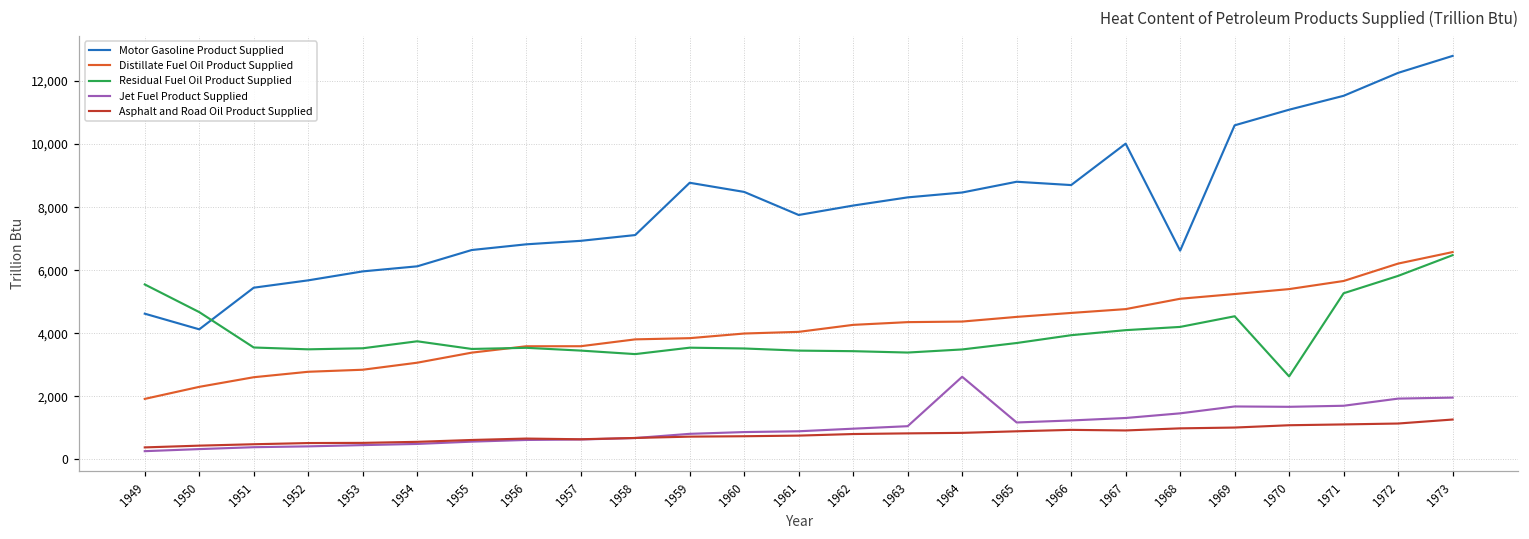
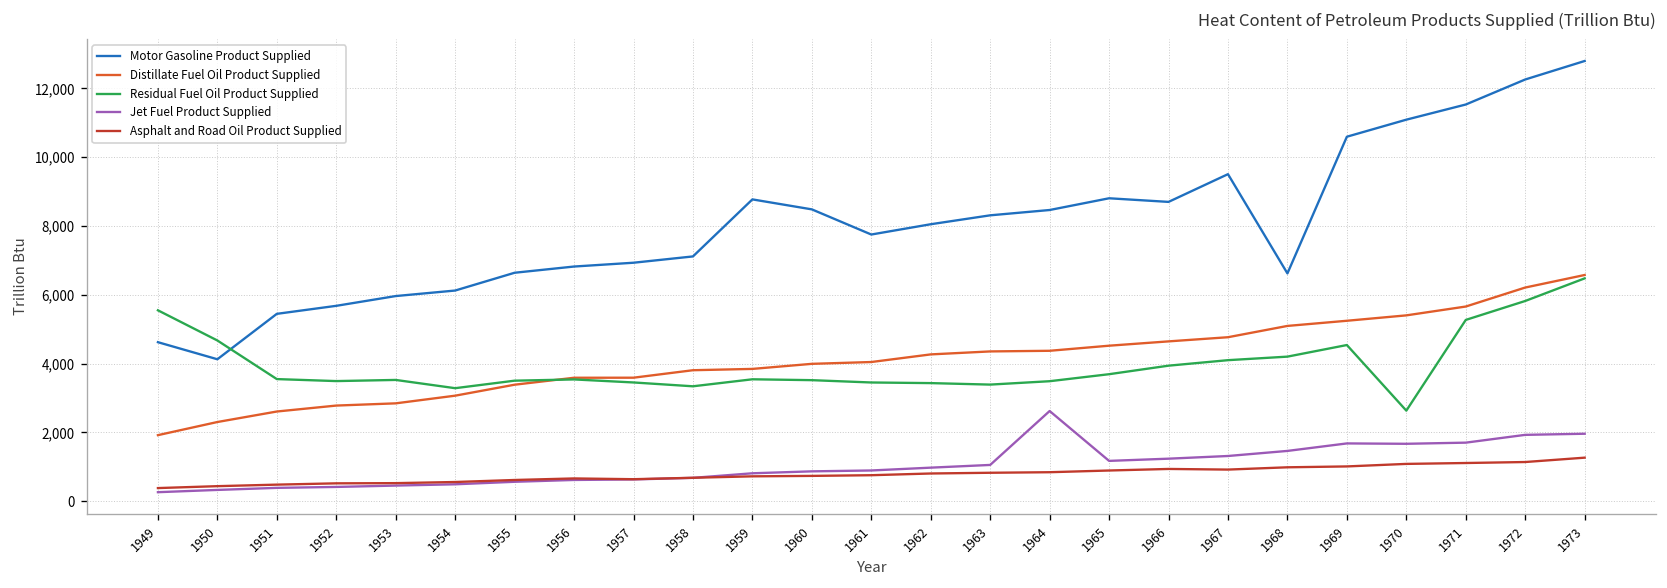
Residual Fuel Oil Product Supplied, 1954: 3,700 -> 3,300
Motor Gasoline Product Supplied, 1967: 10,000 -> 9,500
